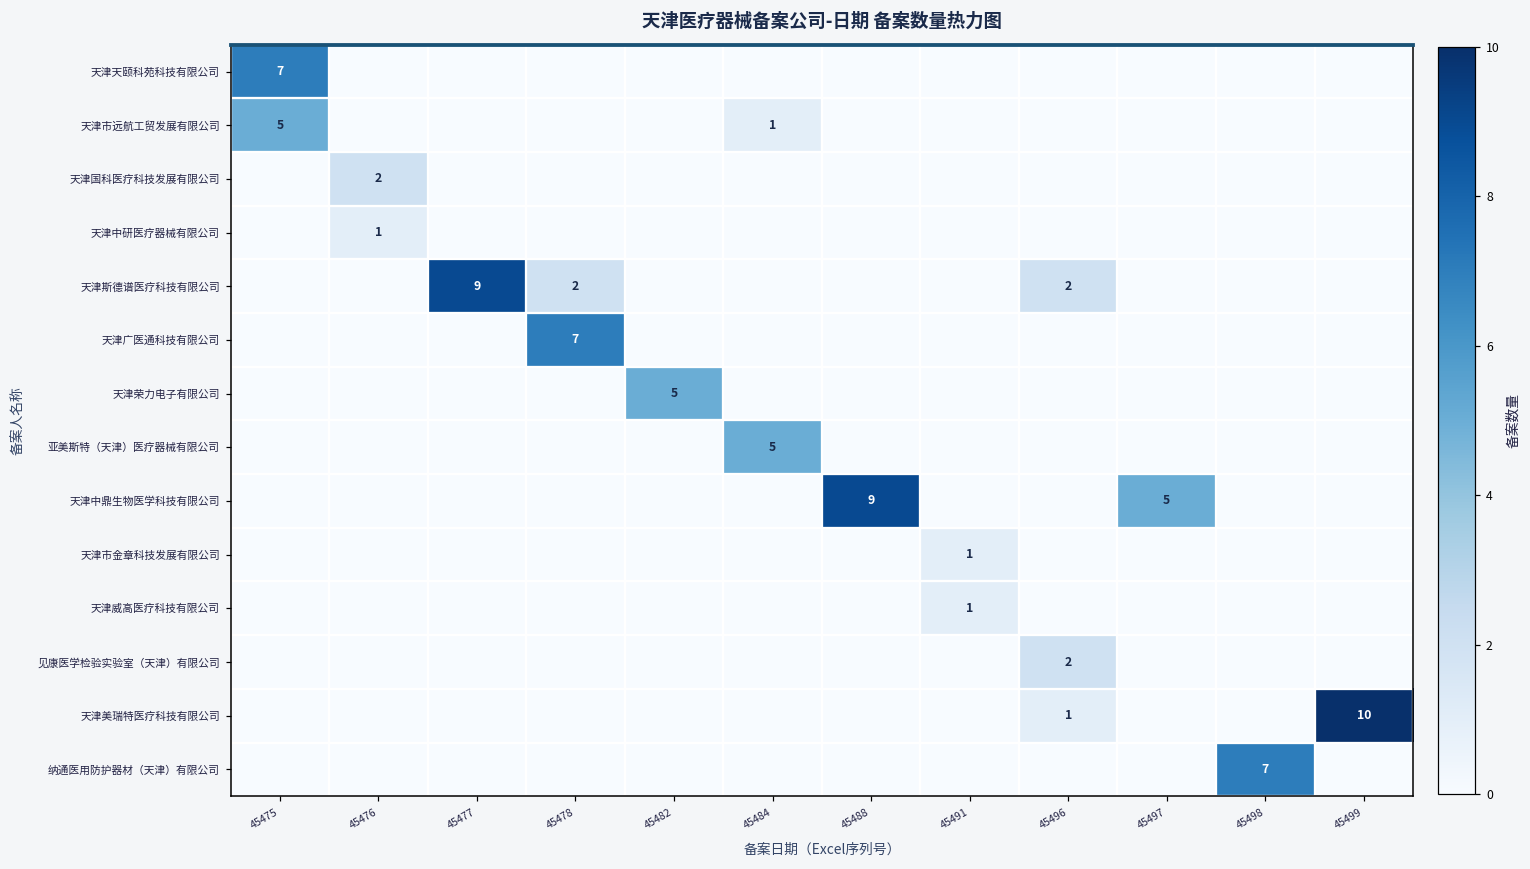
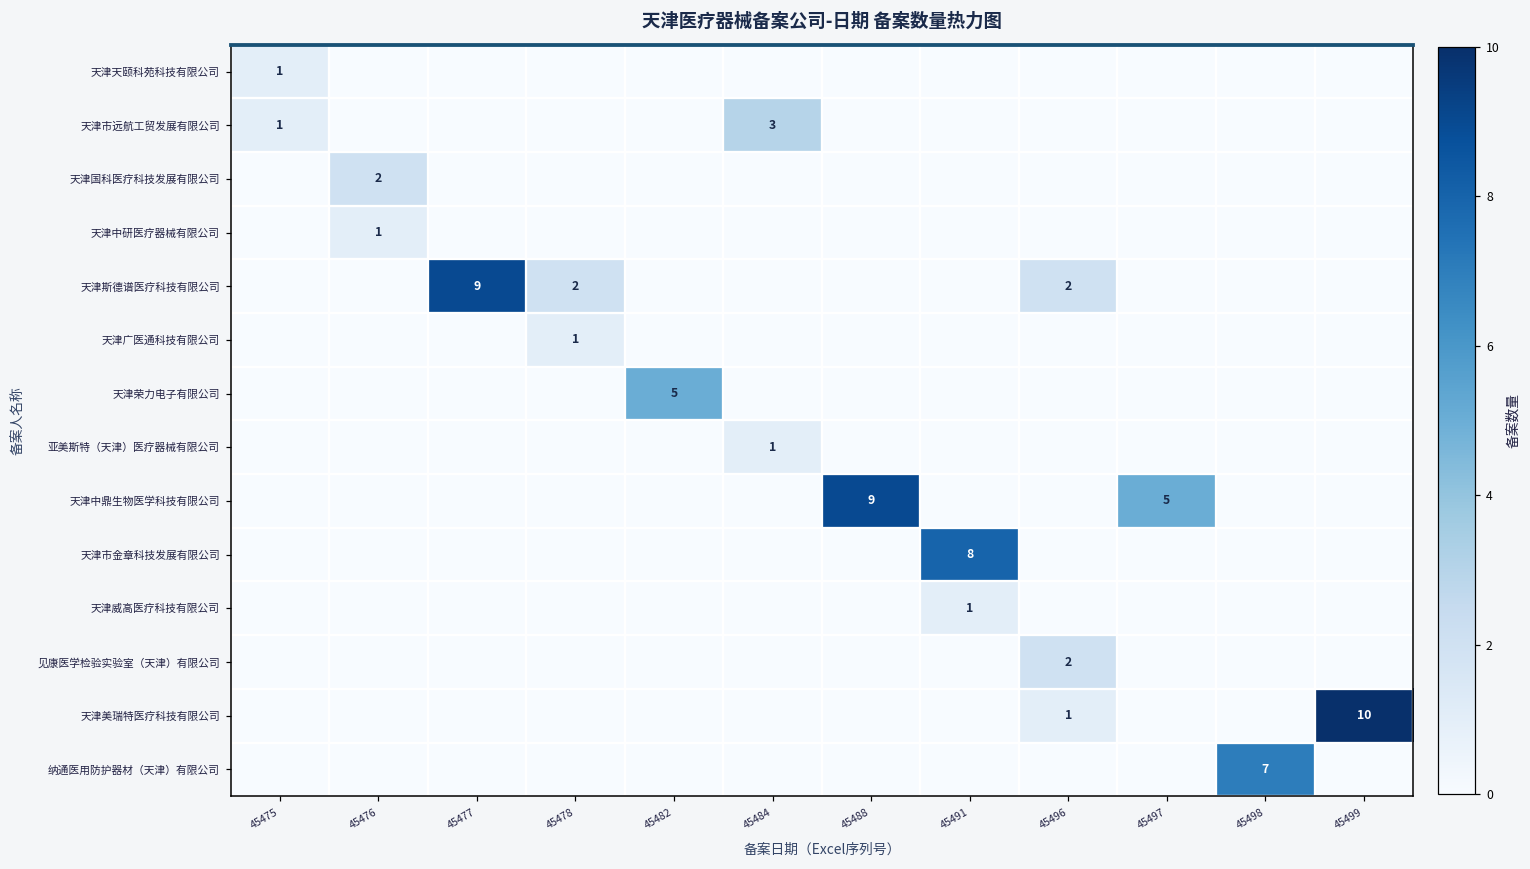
天津天颐科苑科技有限公司, 45475: 7 -> 1
天津市远航工贸发展有限公司, 45475: 5 -> 1
天津市远航工贸发展有限公司, 45484: 1 -> 3
天津广医通科技有限公司, 45478: 7 -> 1
亚美斯特（天津）医疗器械有限公司, 45484: 5 -> 1
天津市金章科技发展有限公司, 45491: 1 -> 8
